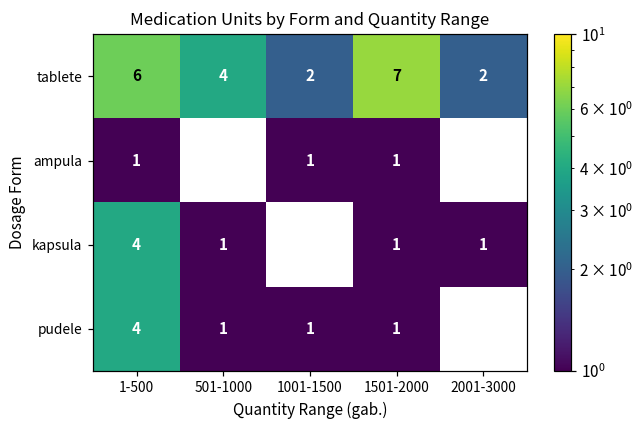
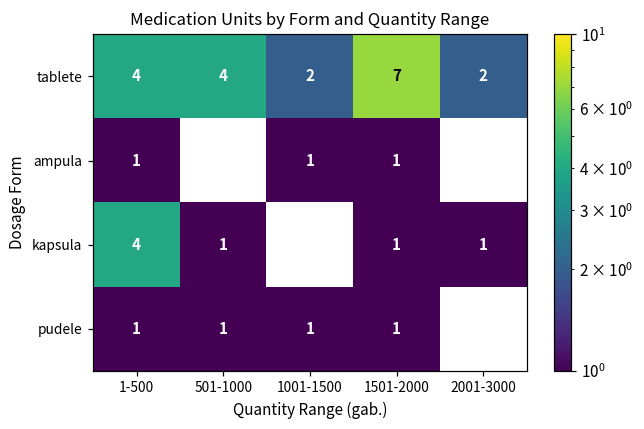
tablete, 1-500: 6 -> 4
pudele, 1-500: 4 -> 1
